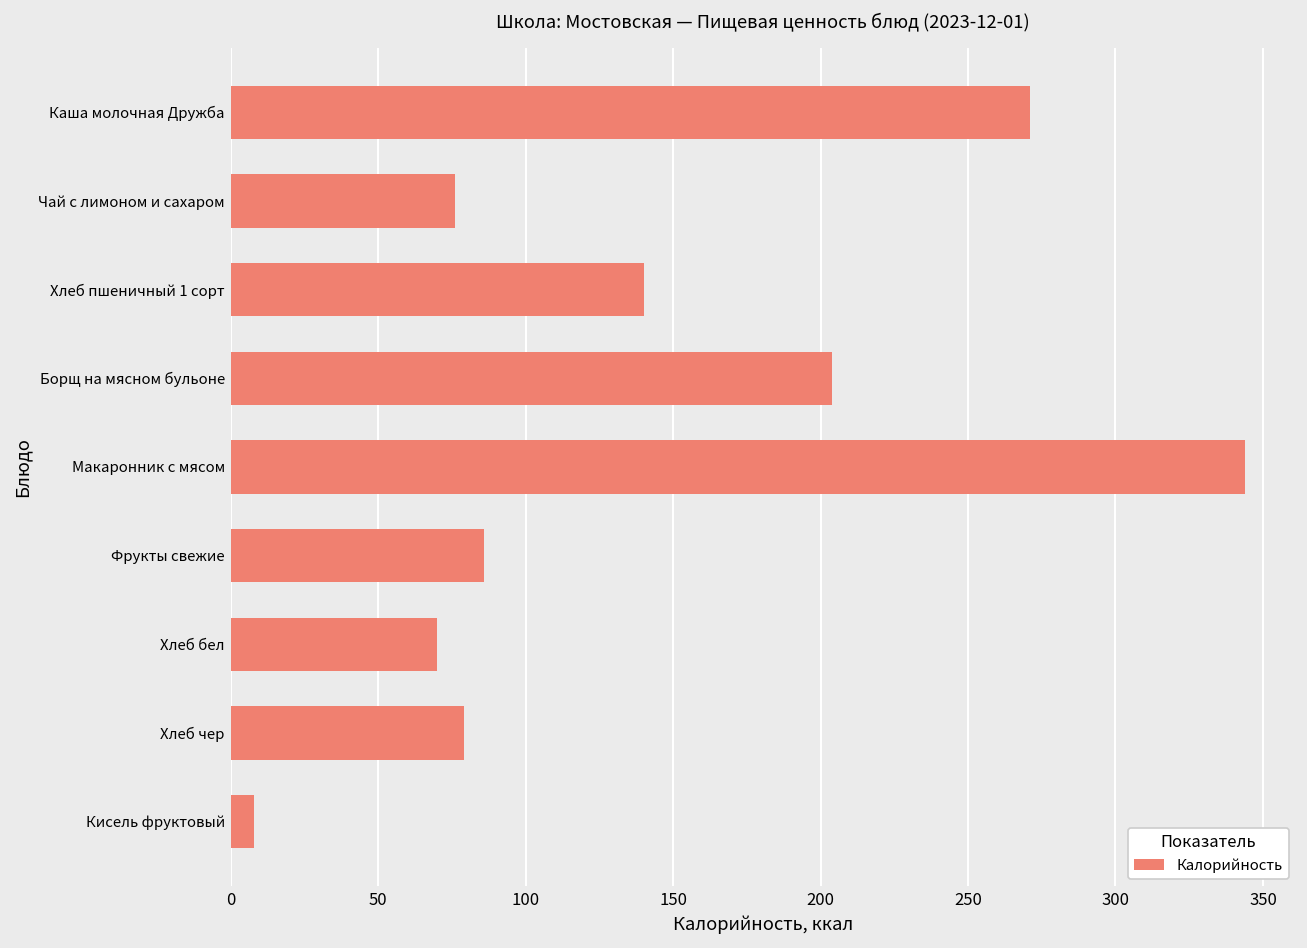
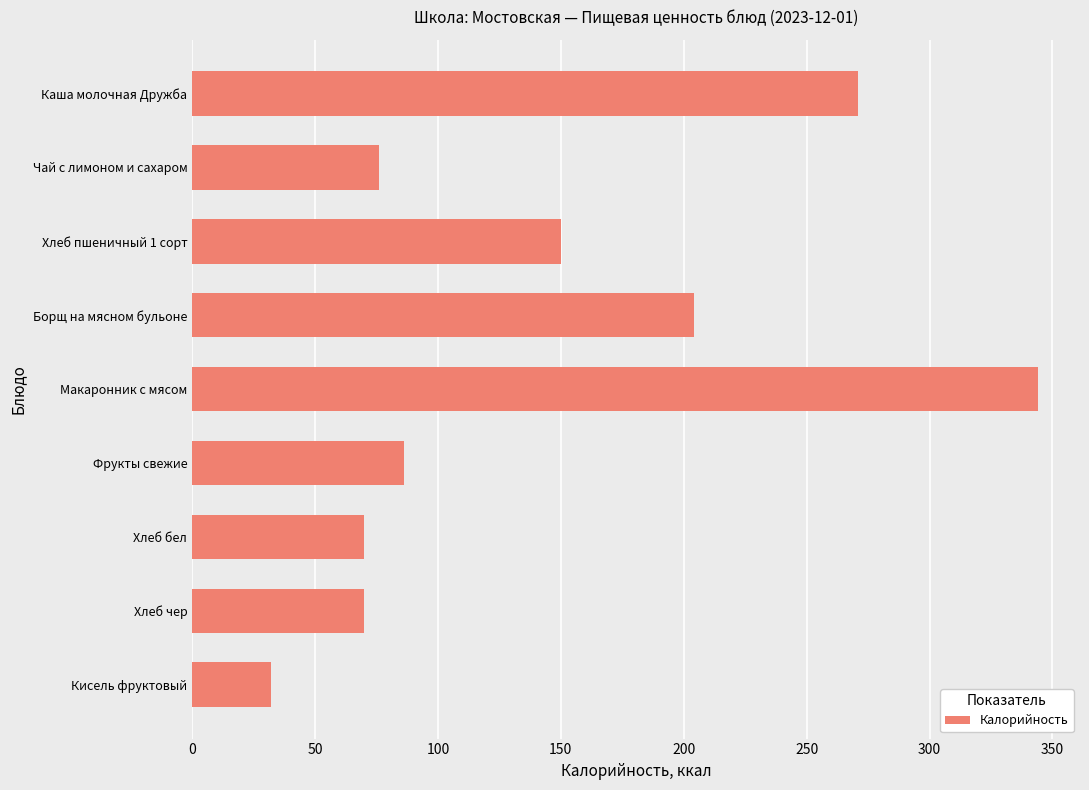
Хлеб пшеничный 1 сорт: 140 -> 150
Хлеб чер: 79 -> 70
Кисель фруктовый: 8 -> 32
